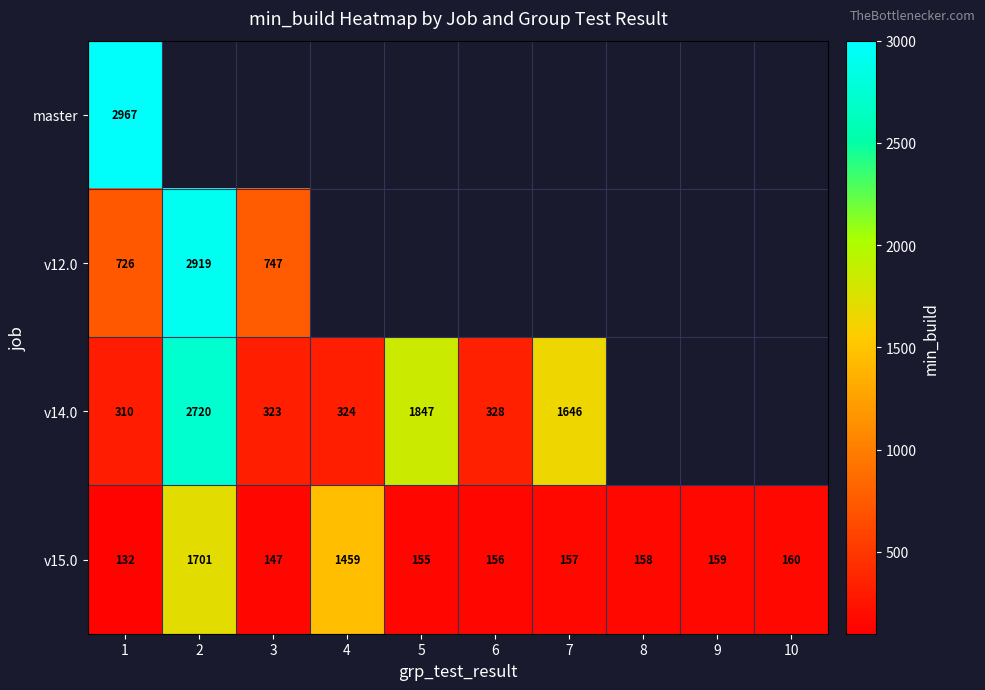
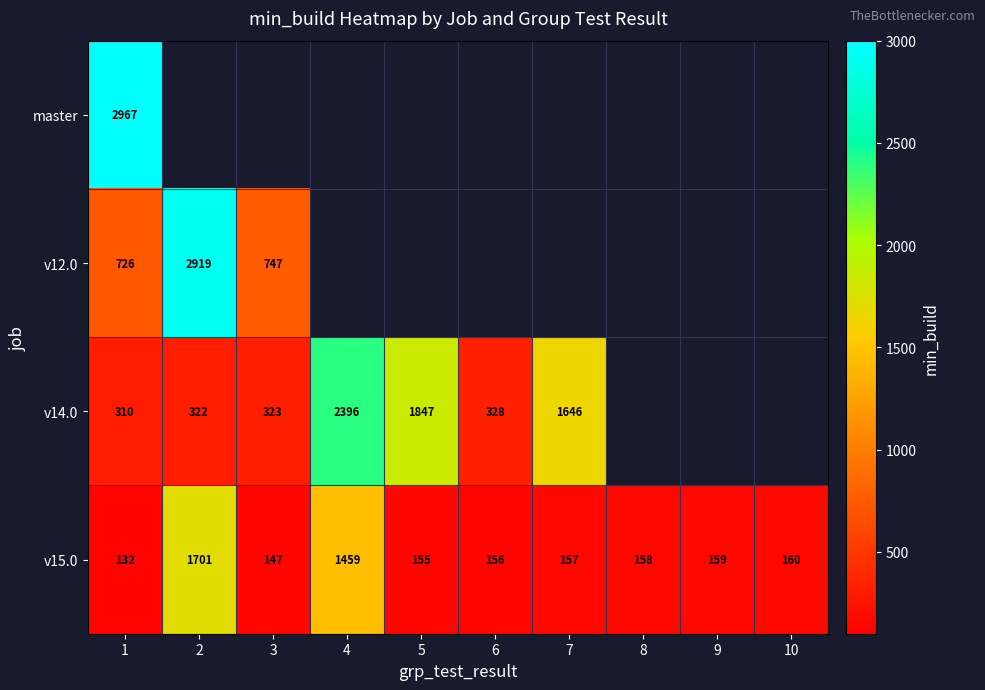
v14.0, 2: 2720 -> 322
v14.0, 4: 324 -> 2396
